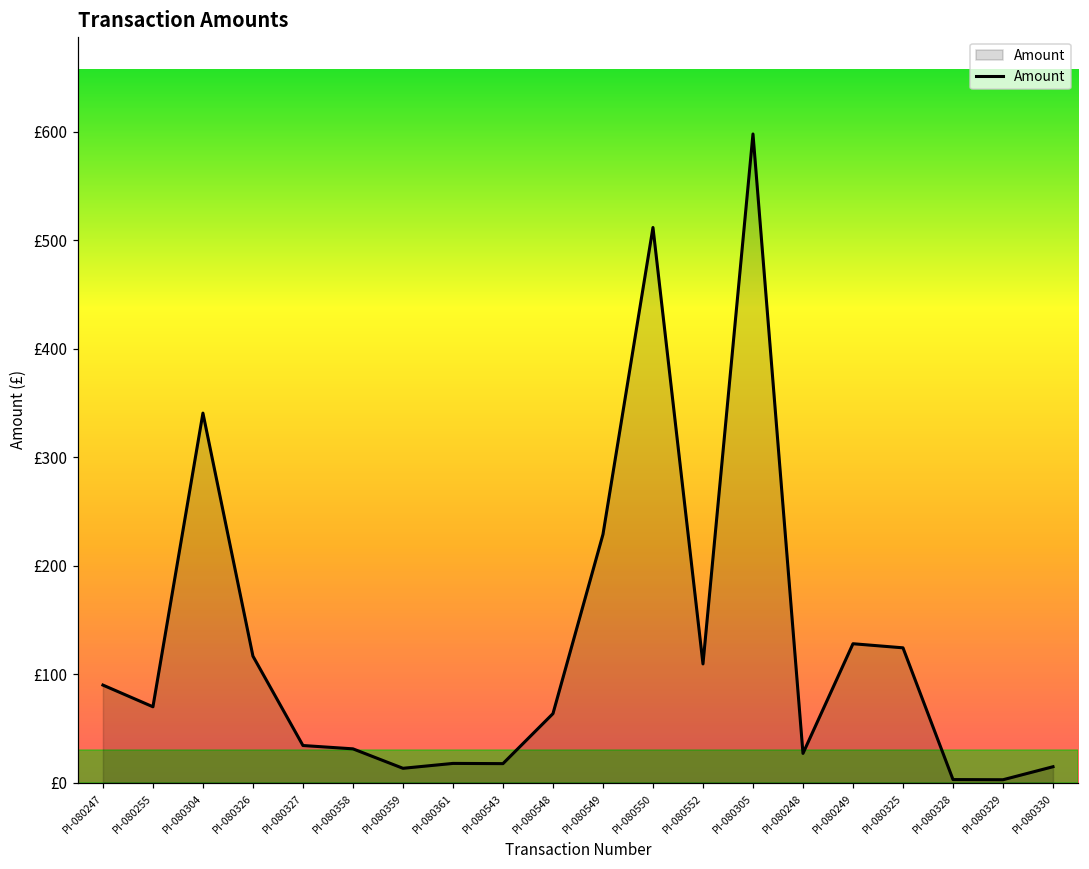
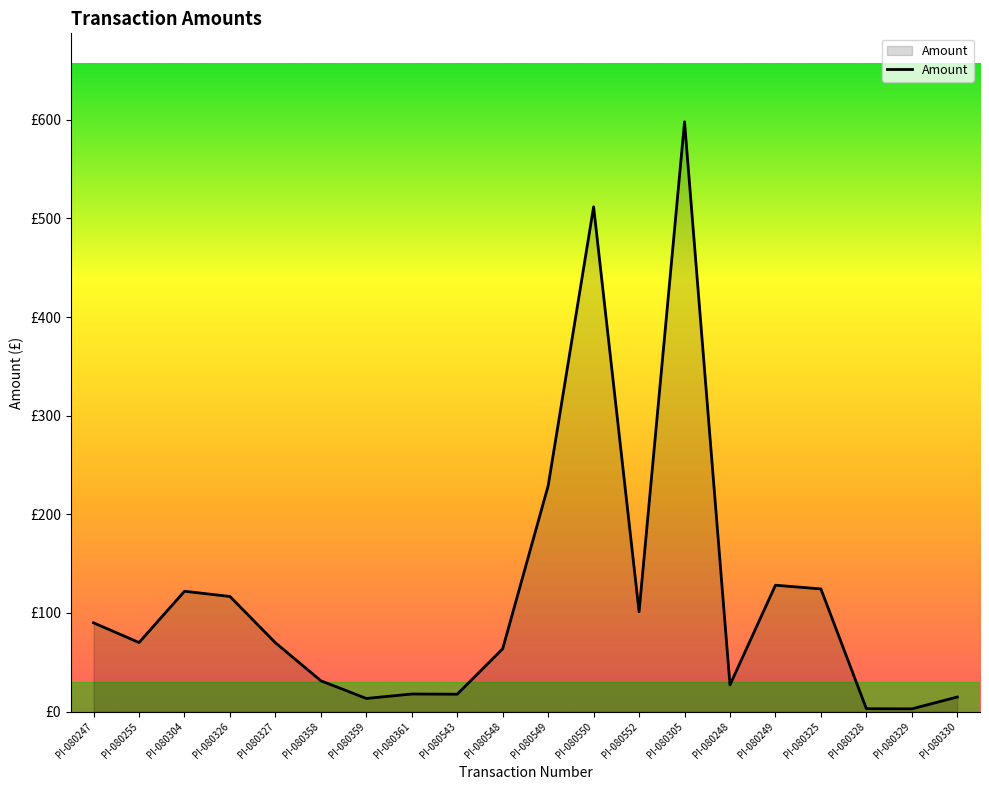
PI-080304: £340 -> £120
PI-080327: £30 -> £70
PI-080552: £110 -> £100
